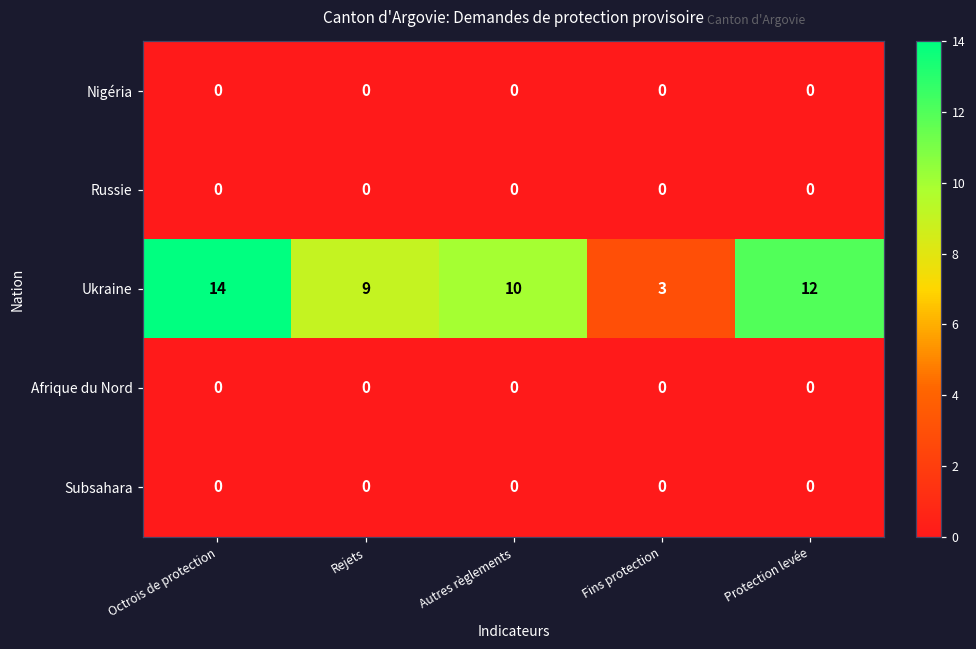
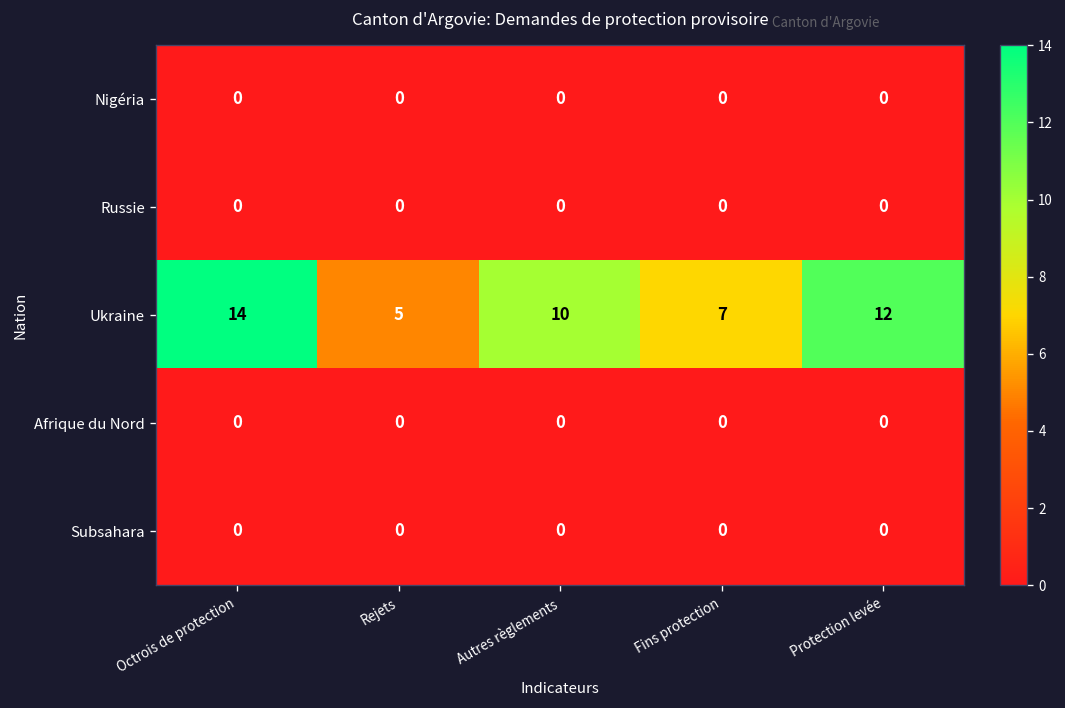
Ukraine, Rejets: 9 -> 5
Ukraine, Fins protection: 3 -> 7
